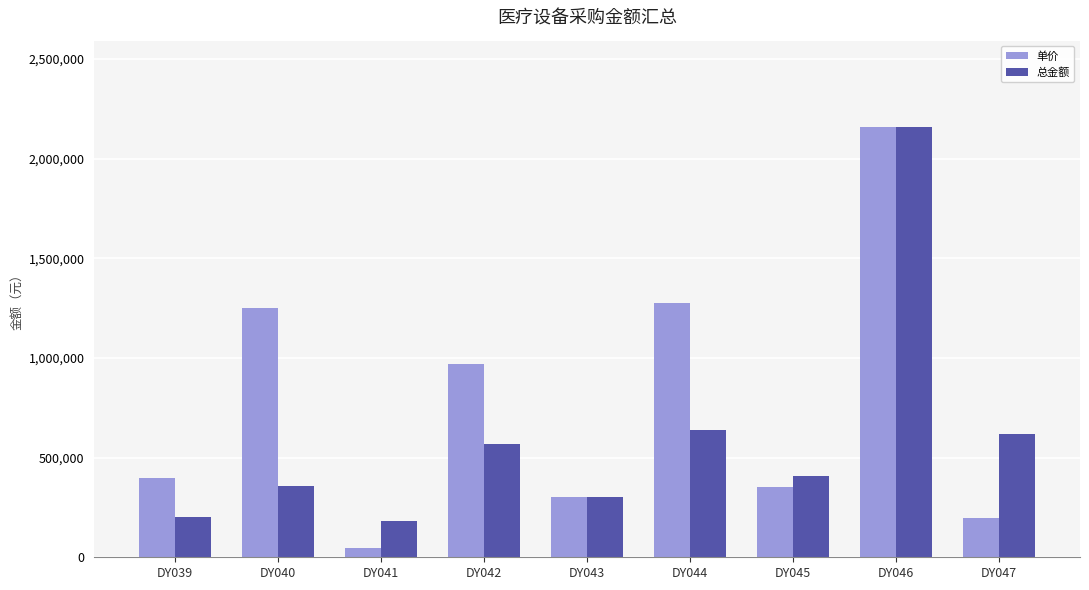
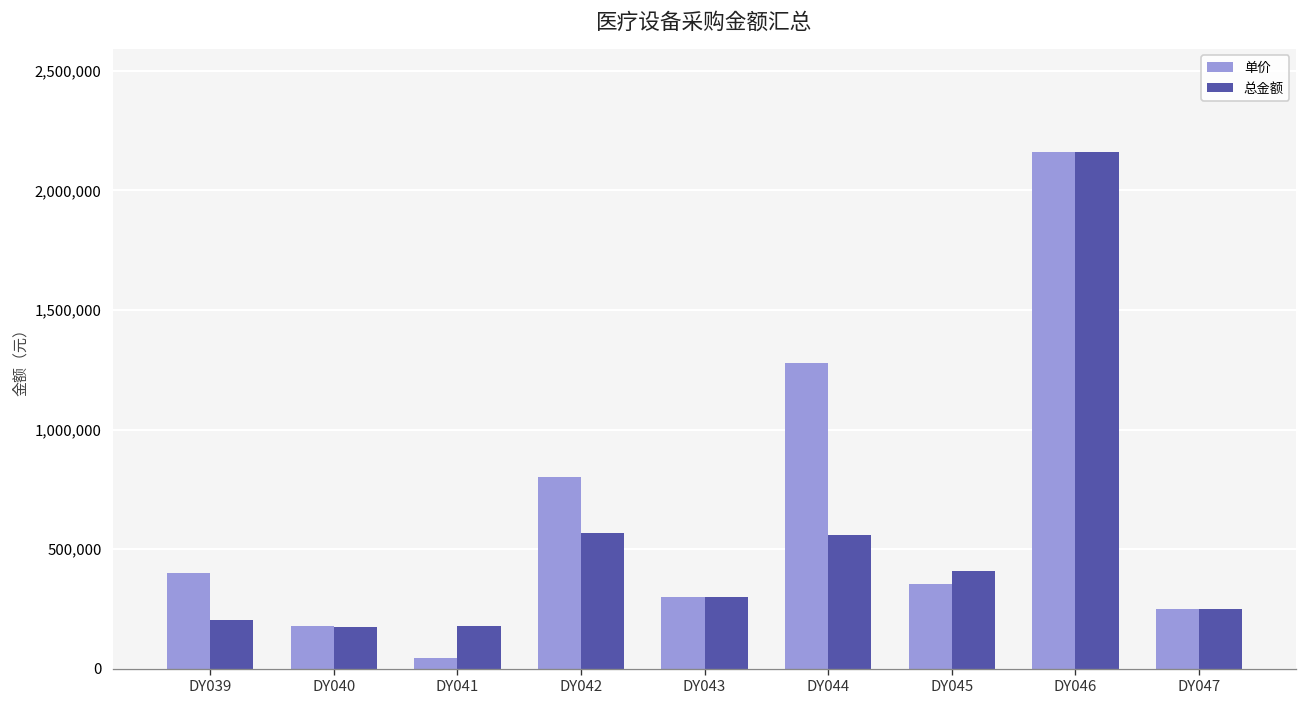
单价, DY040: 1,250,000 -> 180,000
总金额, DY040: 360,000 -> 180,000
单价, DY042: 970,000 -> 800,000
总金额, DY044: 640,000 -> 560,000
单价, DY047: 200,000 -> 250,000
总金额, DY047: 620,000 -> 250,000
